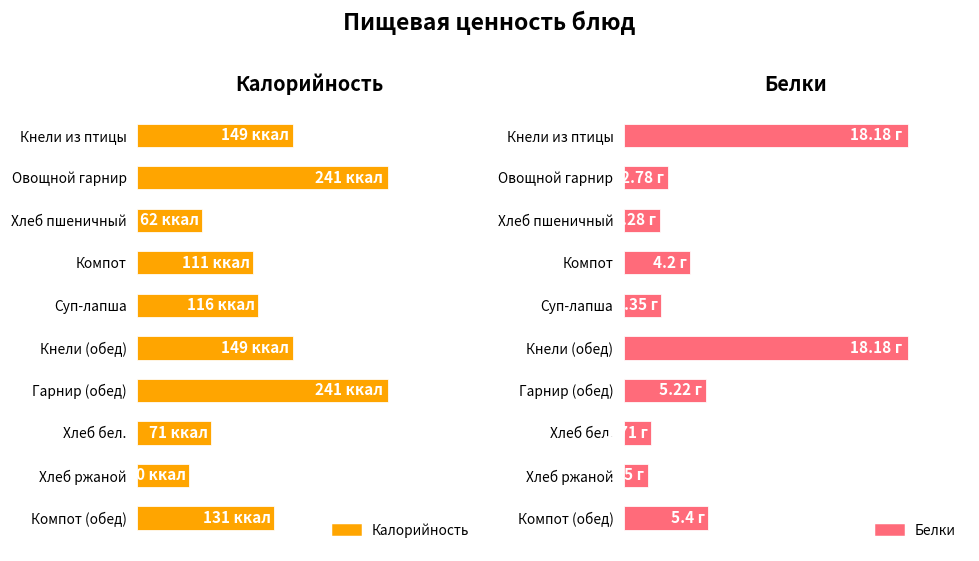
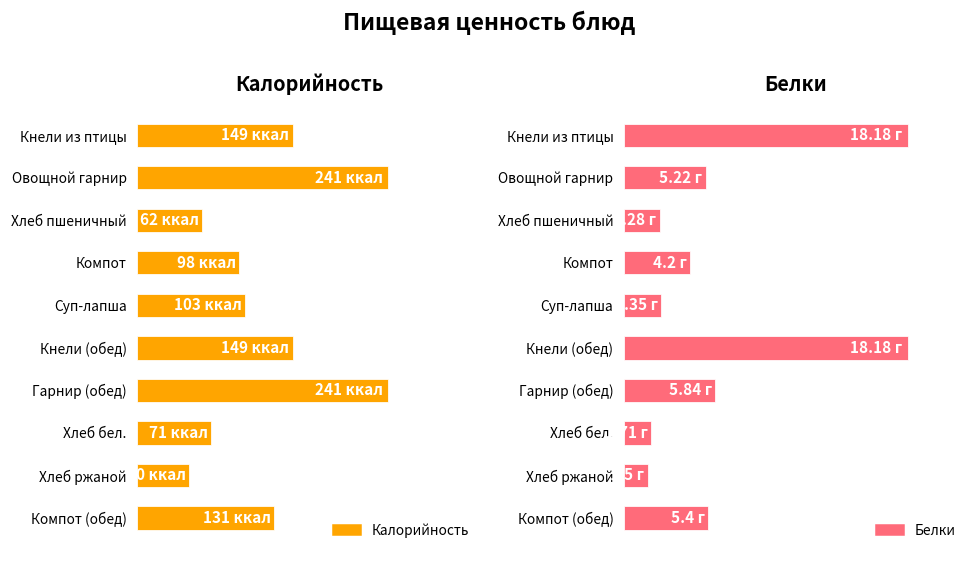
Калорийность, Компот: 111 -> 98
Калорийность, Суп-лапша: 116 -> 103
Белки, Овощной гарнир: 2.78 -> 5.22
Белки, Гарнир (обед): 5.22 -> 5.84
